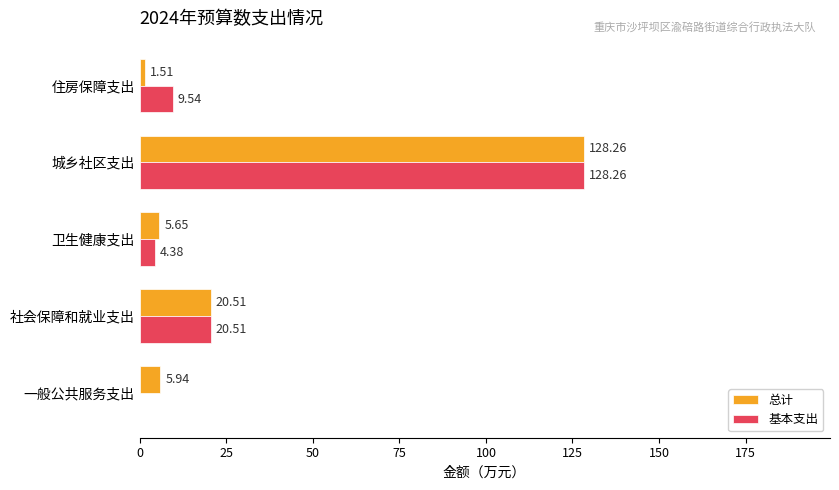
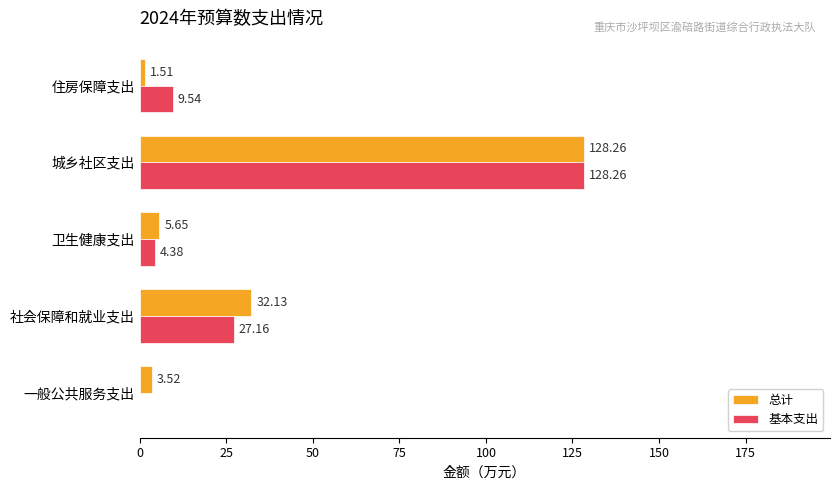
总计, 社会保障和就业支出: 20.51 -> 32.13
基本支出, 社会保障和就业支出: 20.51 -> 27.16
总计, 一般公共服务支出: 5.94 -> 3.52
